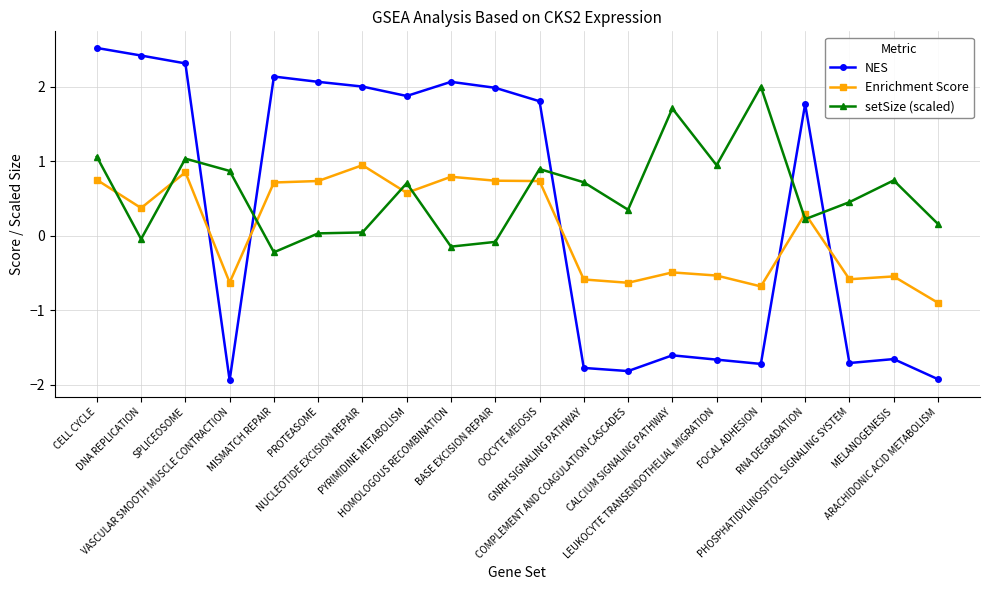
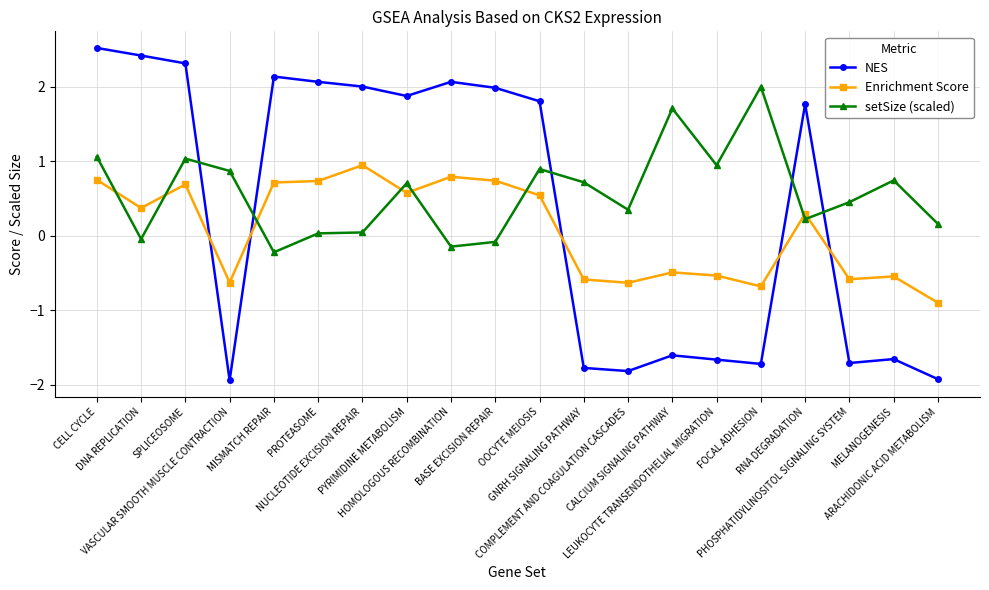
Enrichment Score, SPLICEOSOME: 0.9 -> 0.7
Enrichment Score, OOCYTE MEIOSIS: 0.7 -> 0.5
